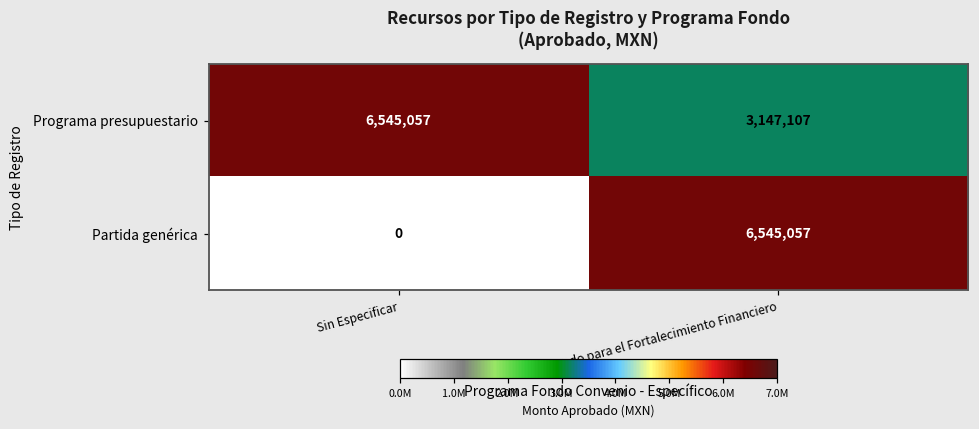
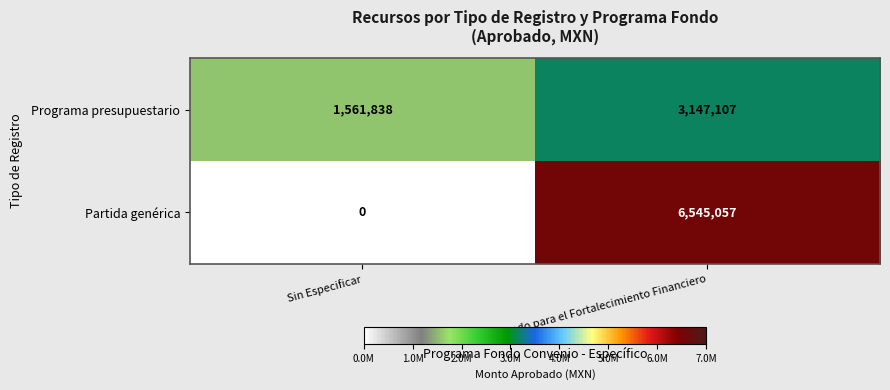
Programa presupuestario, Sin Especificar: 6,545,057 -> 1,561,838
